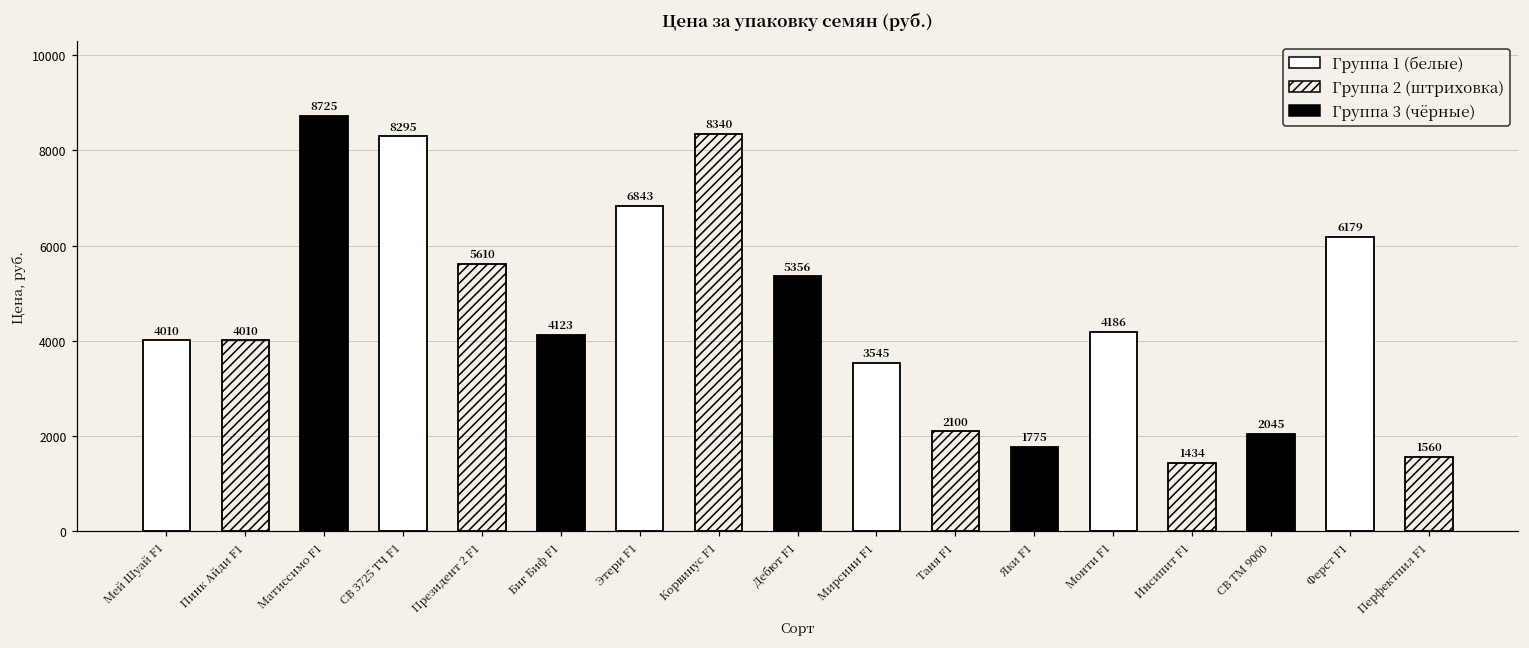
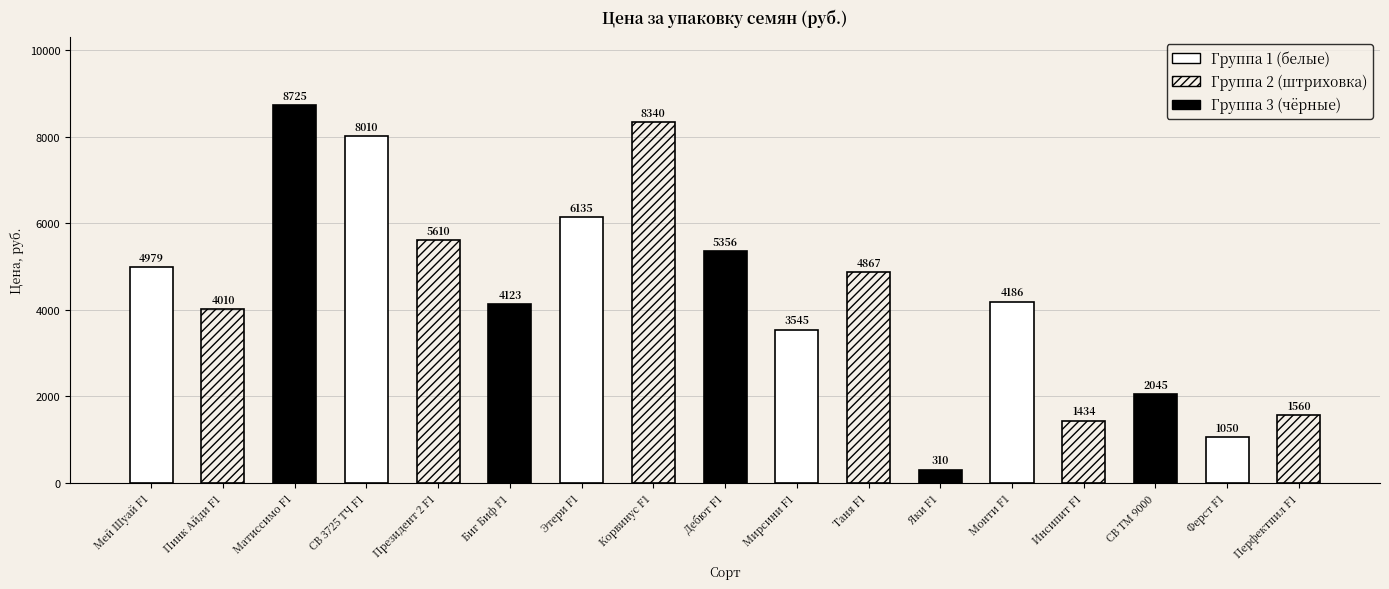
Мей Шуай F1: 4010 -> 4979
СВ 3725 ТЧ F1: 8295 -> 8010
Этери F1: 6843 -> 6135
Таня F1: 2100 -> 4867
Яки F1: 1775 -> 310
Ферст F1: 6179 -> 1050
